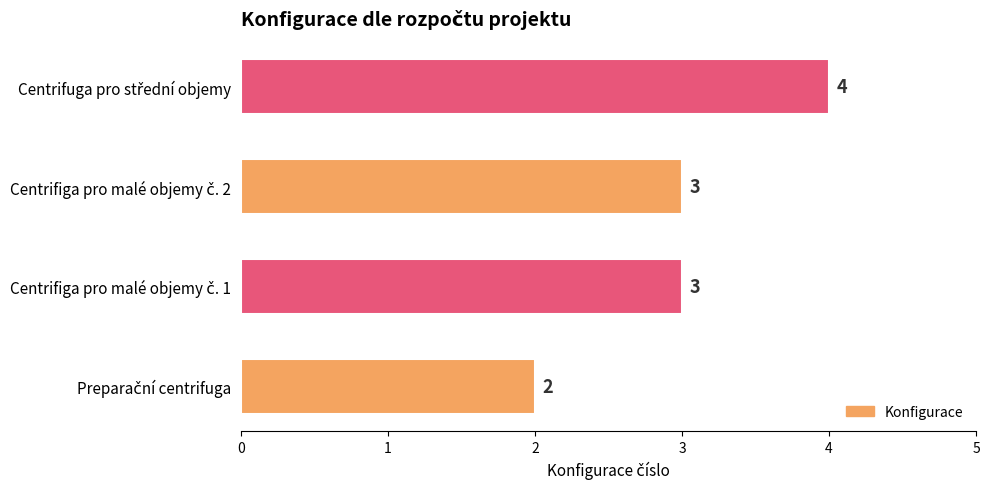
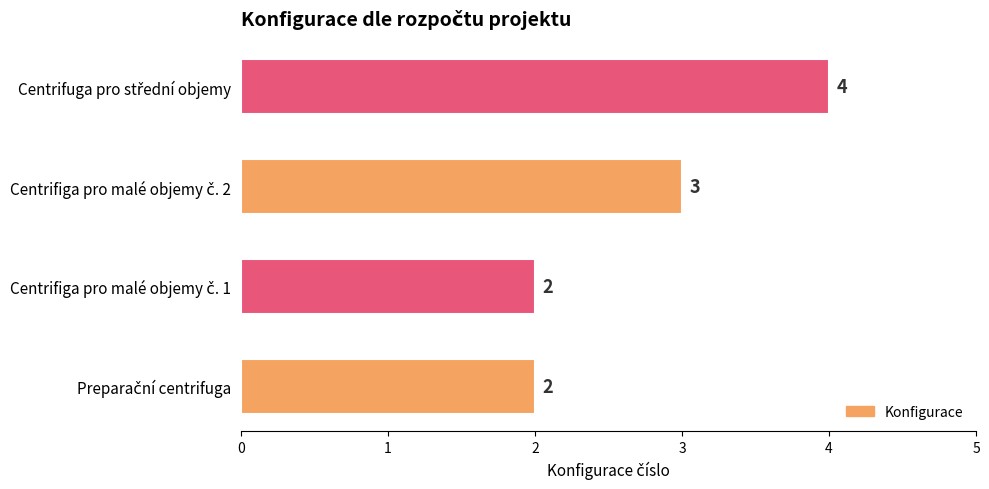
Centrifiga pro malé objemy č. 1: 3 -> 2
